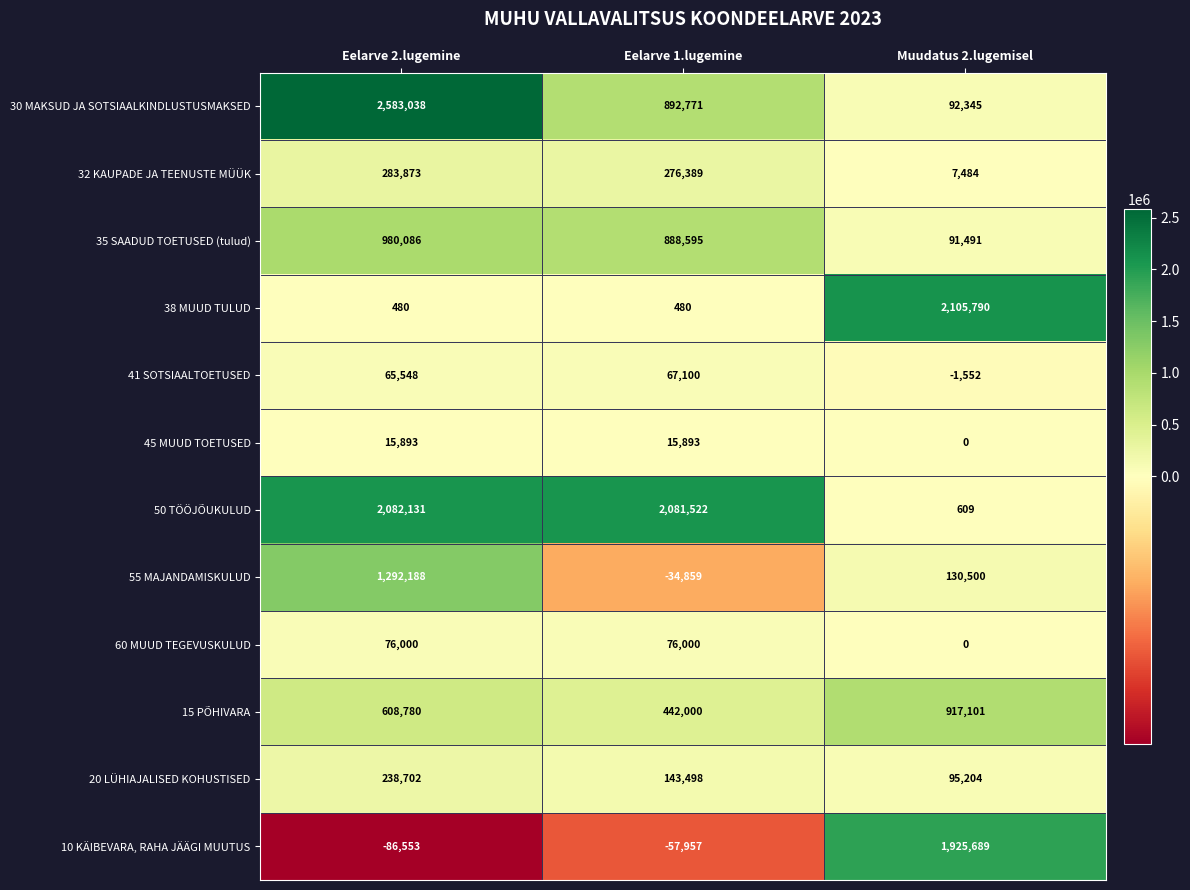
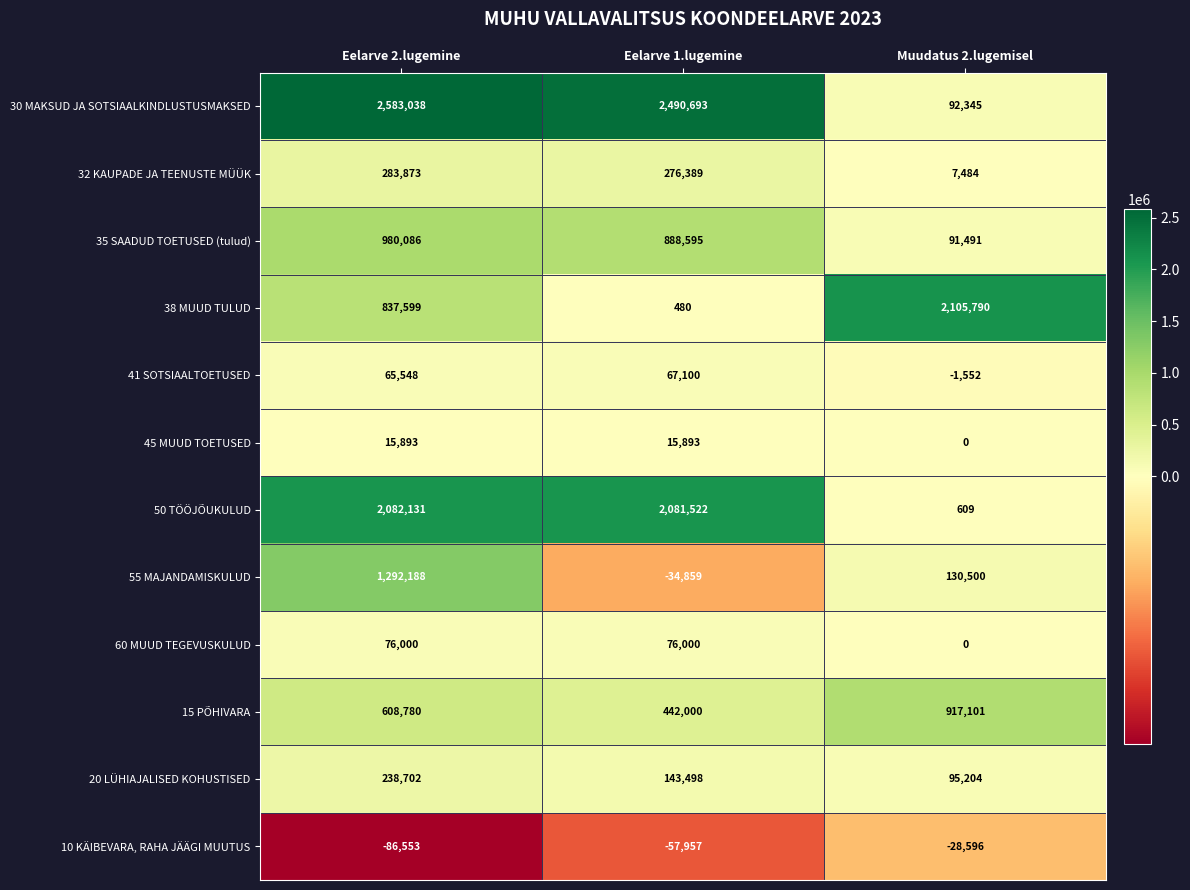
30 MAKSUD JA SOTSIAALKINDLUSTUSMAKSED, Eelarve 1.lugemine: 892,771 -> 2,490,693
38 MUUD TULUD, Eelarve 2.lugemine: 480 -> 837,599
10 KÄIBEVARA, RAHA JÄÄGI MUUTUS, Muudatus 2.lugemisel: 1,925,689 -> -28,596
